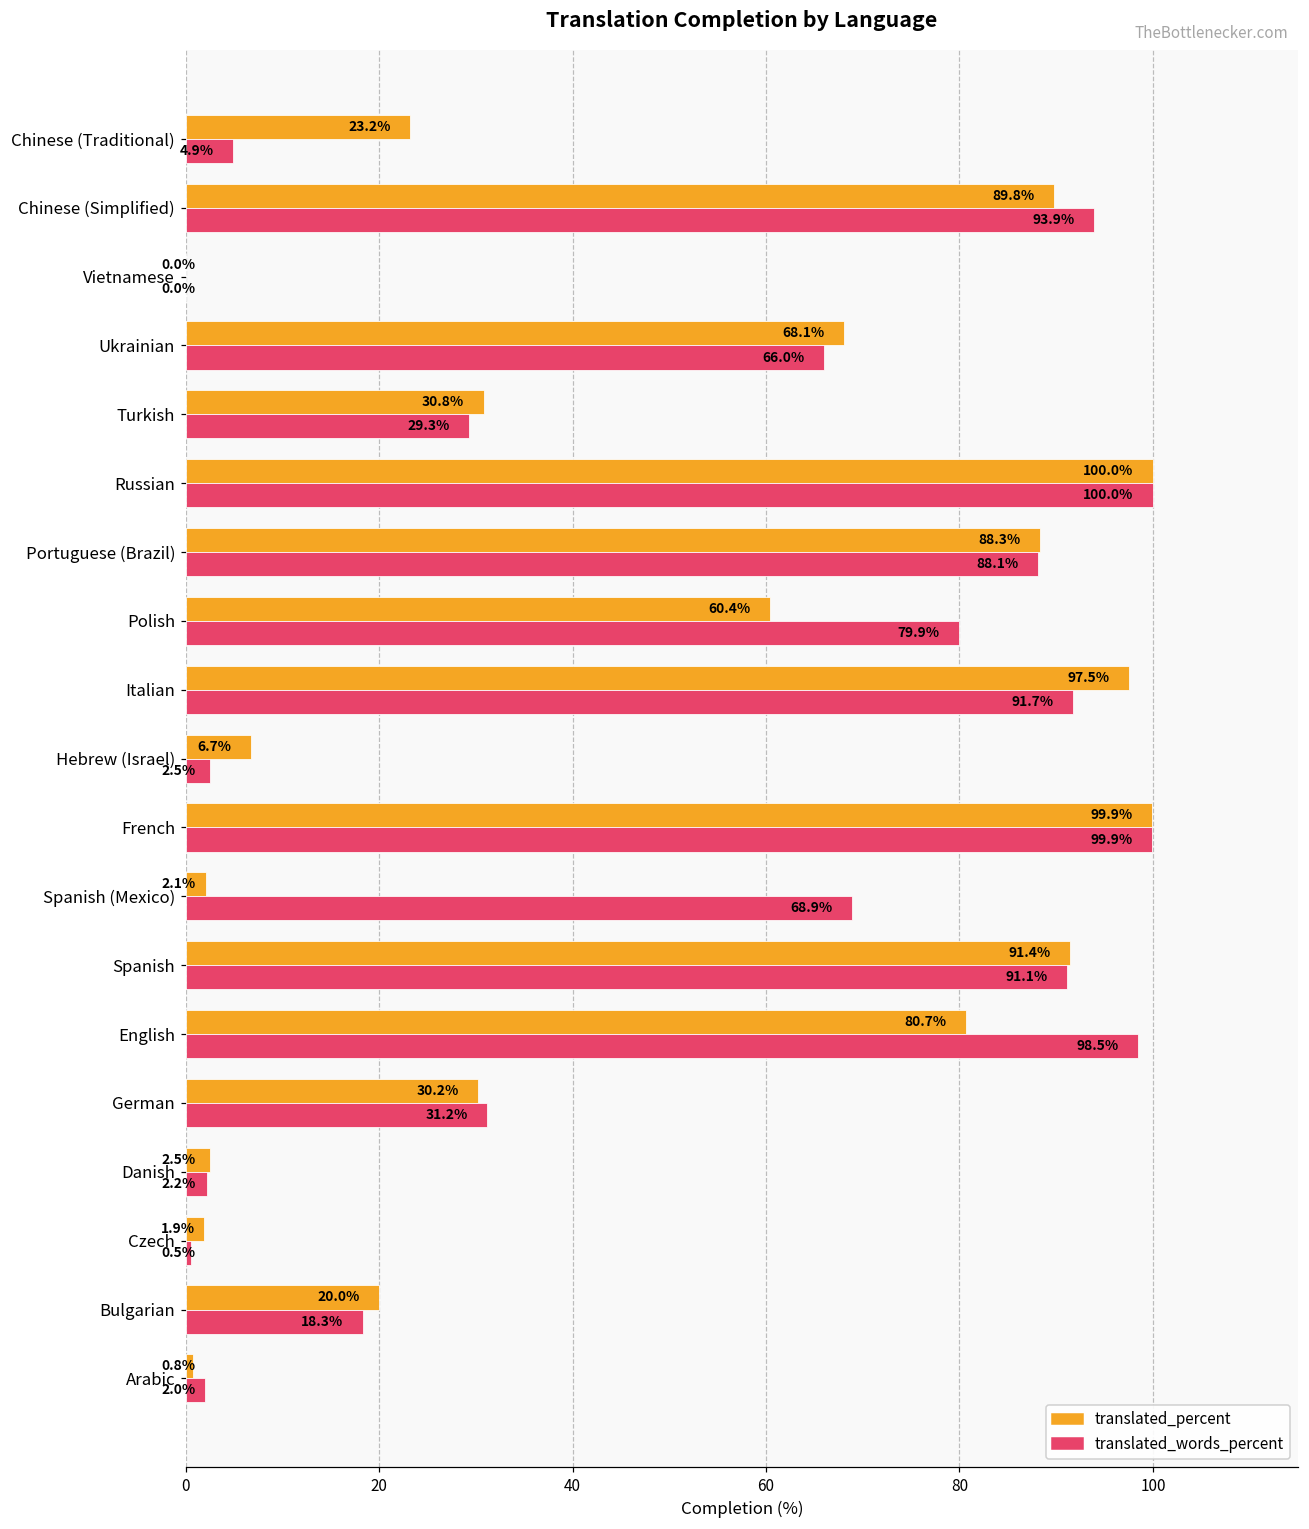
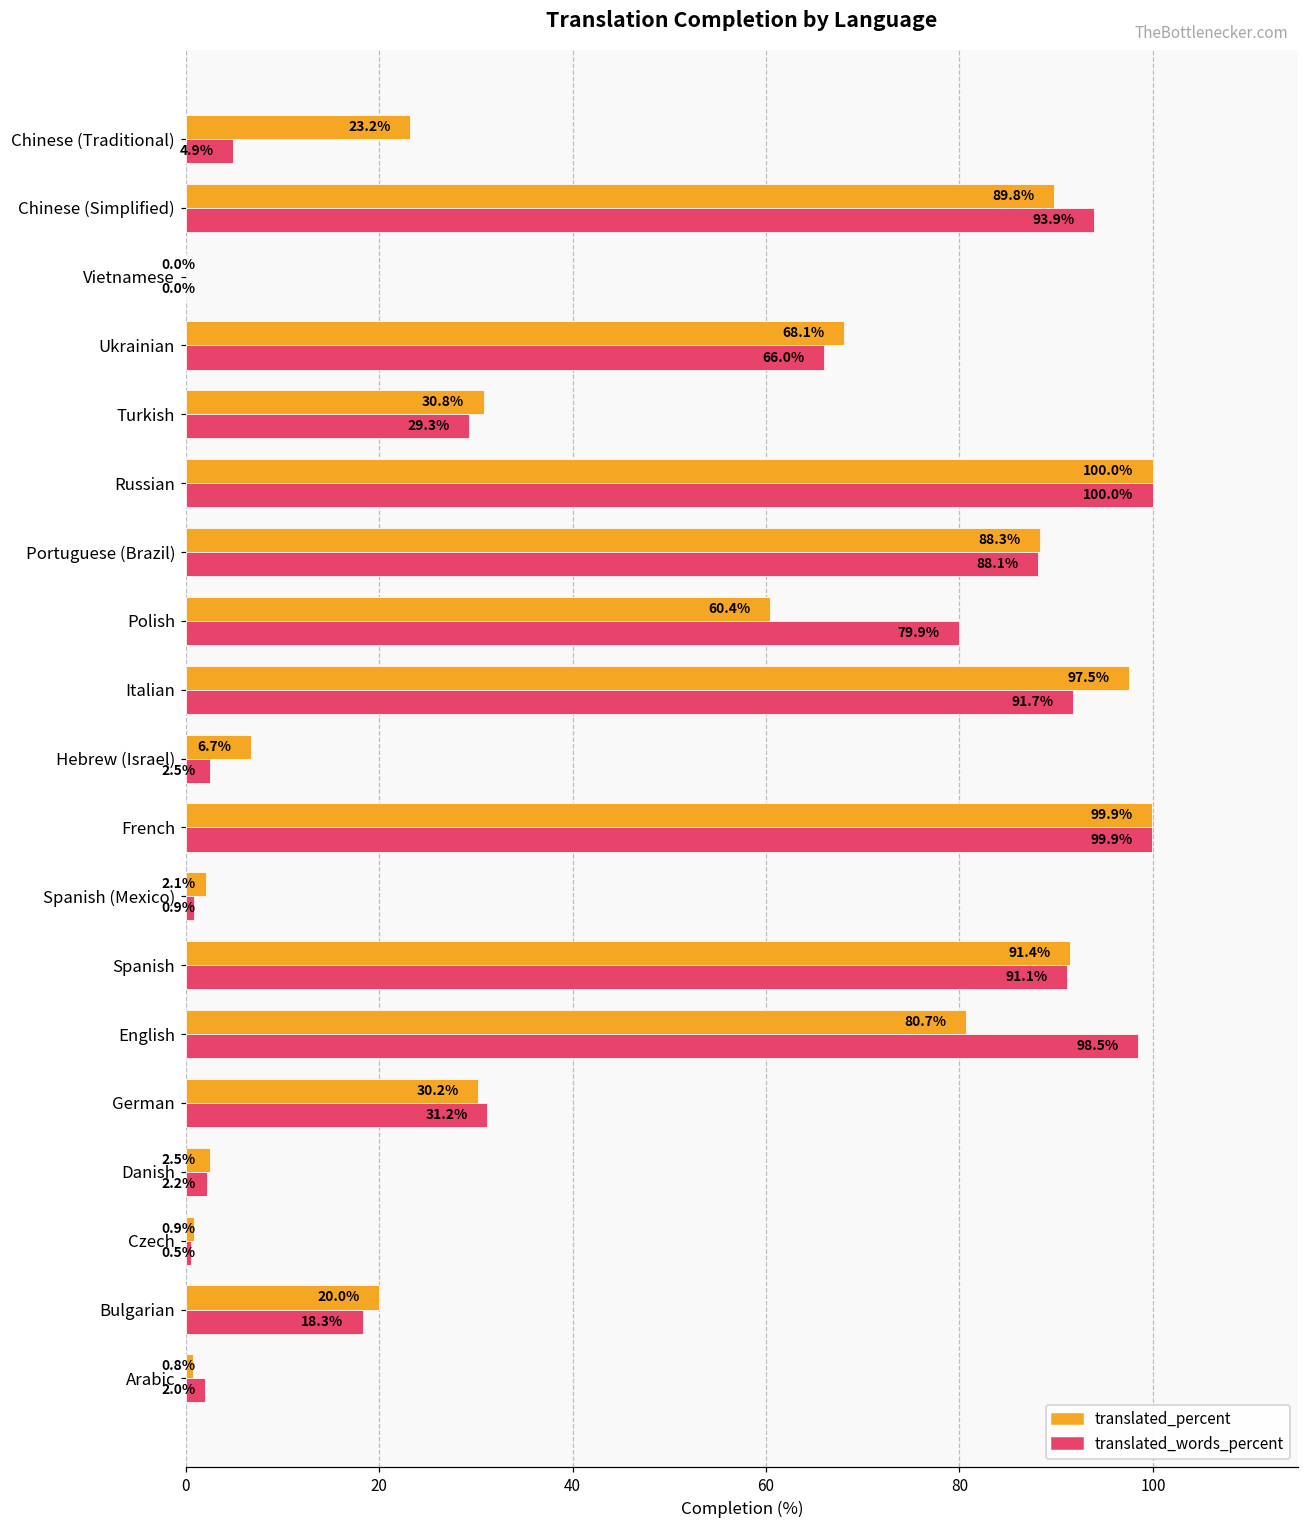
translated_words_percent, Spanish (Mexico): 68.9% -> 0.9%
translated_percent, Czech: 1.9% -> 0.9%
